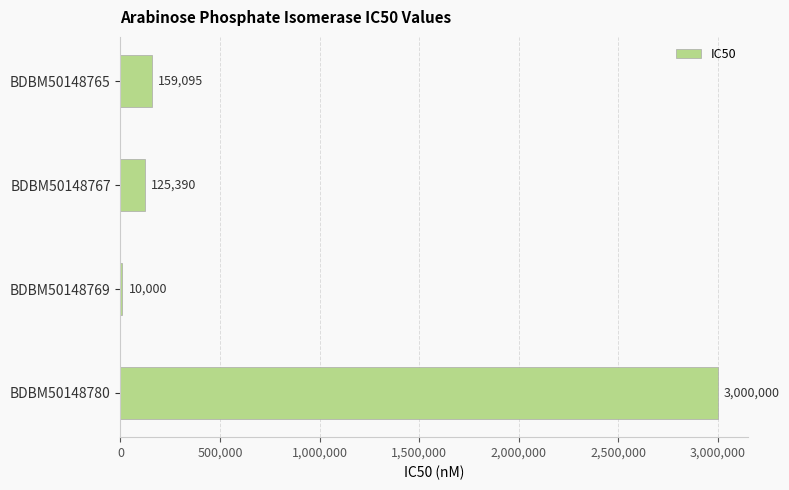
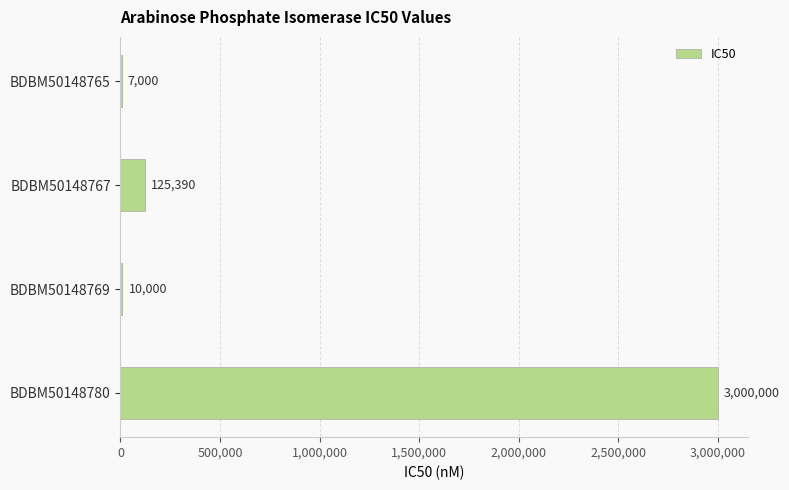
BDBM50148765: 159,095 -> 7,000
